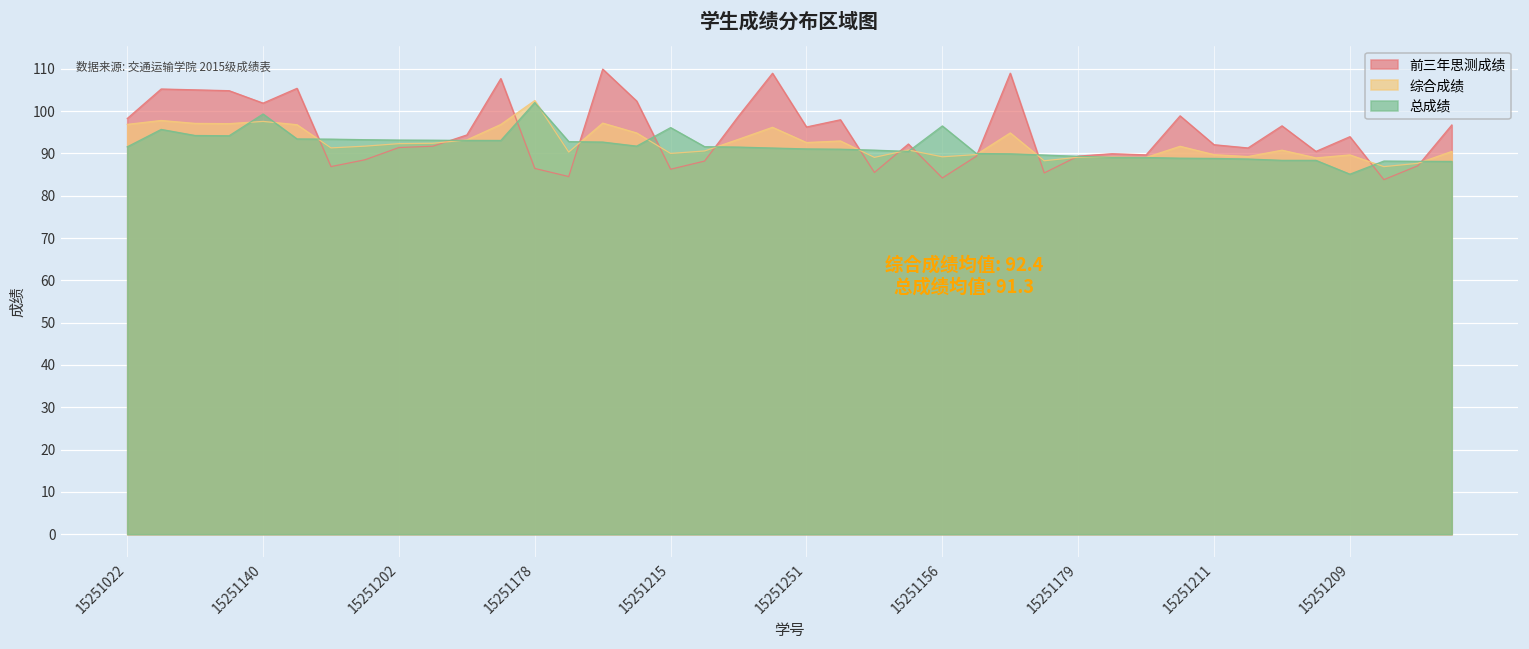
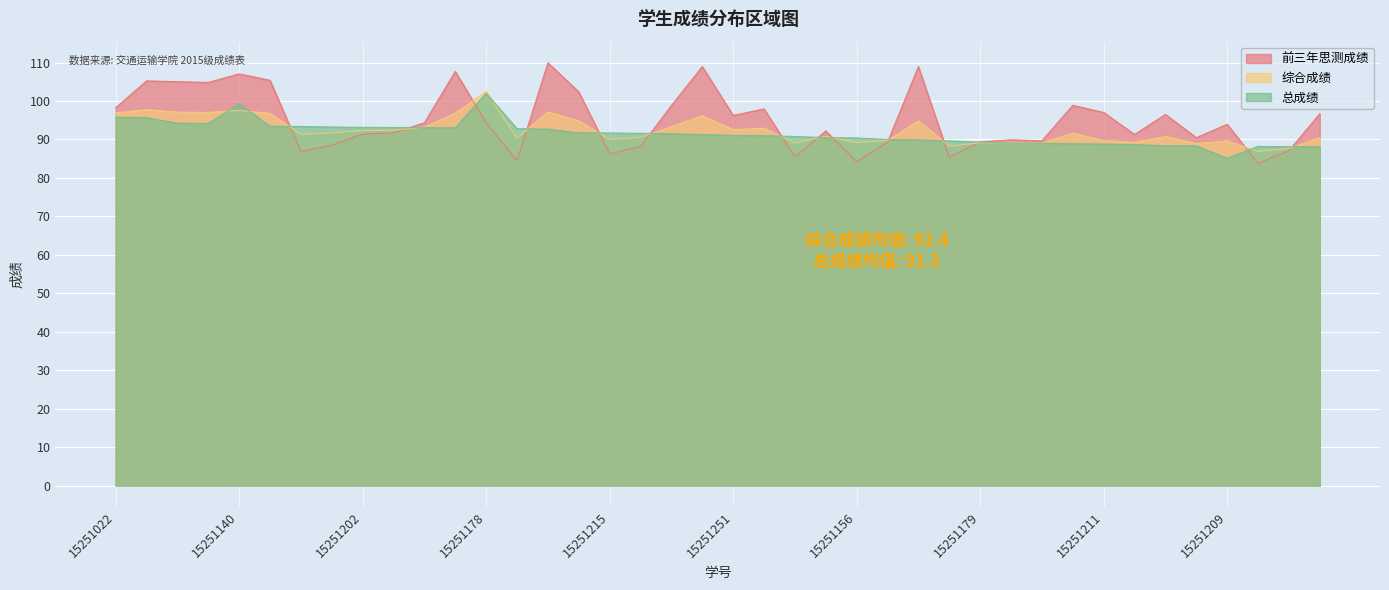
总成绩, 15251022: 92 -> 96
前三年思测成绩, 15251140: 102 -> 107
前三年思测成绩, 15251178: 86 -> 94
总成绩, 15251215: 96 -> 92
总成绩, 15251156: 97 -> 90
前三年思测成绩, 15251211: 92 -> 97
